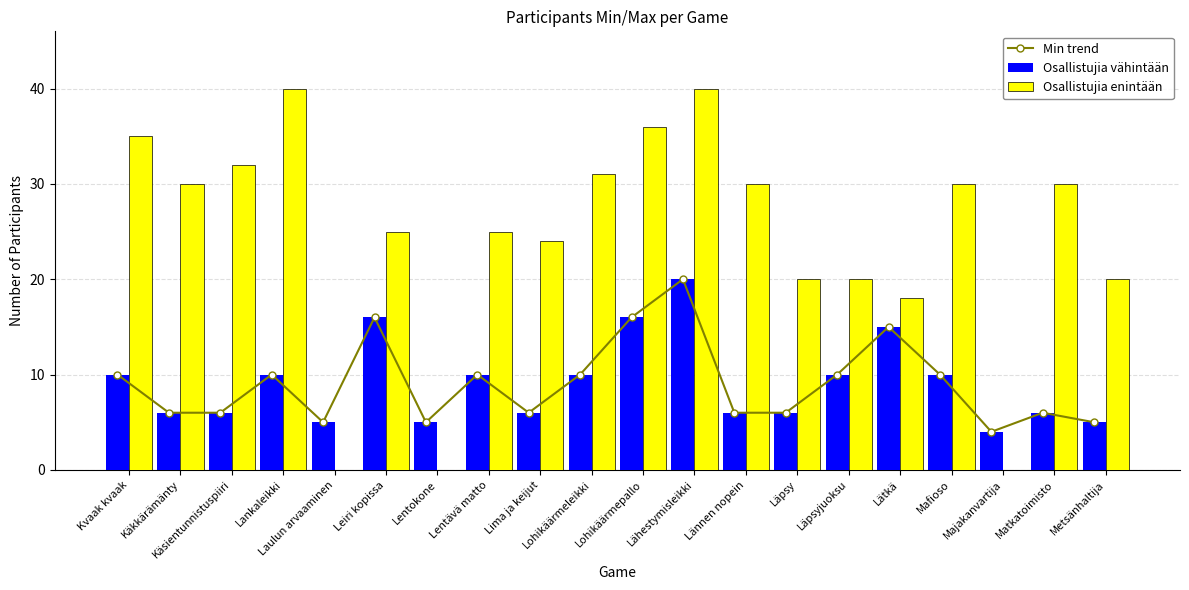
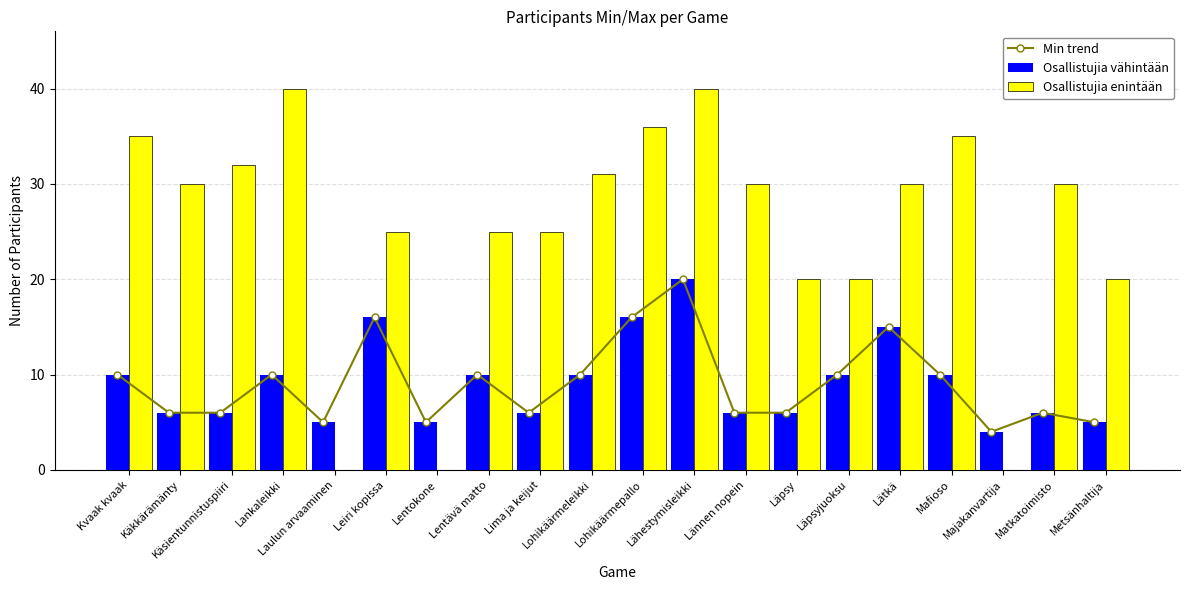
Osallistujia enintään, Lima ja keijut: 24 -> 25
Osallistujia enintään, Lätkä: 18 -> 30
Osallistujia enintään, Mafioso: 30 -> 35
